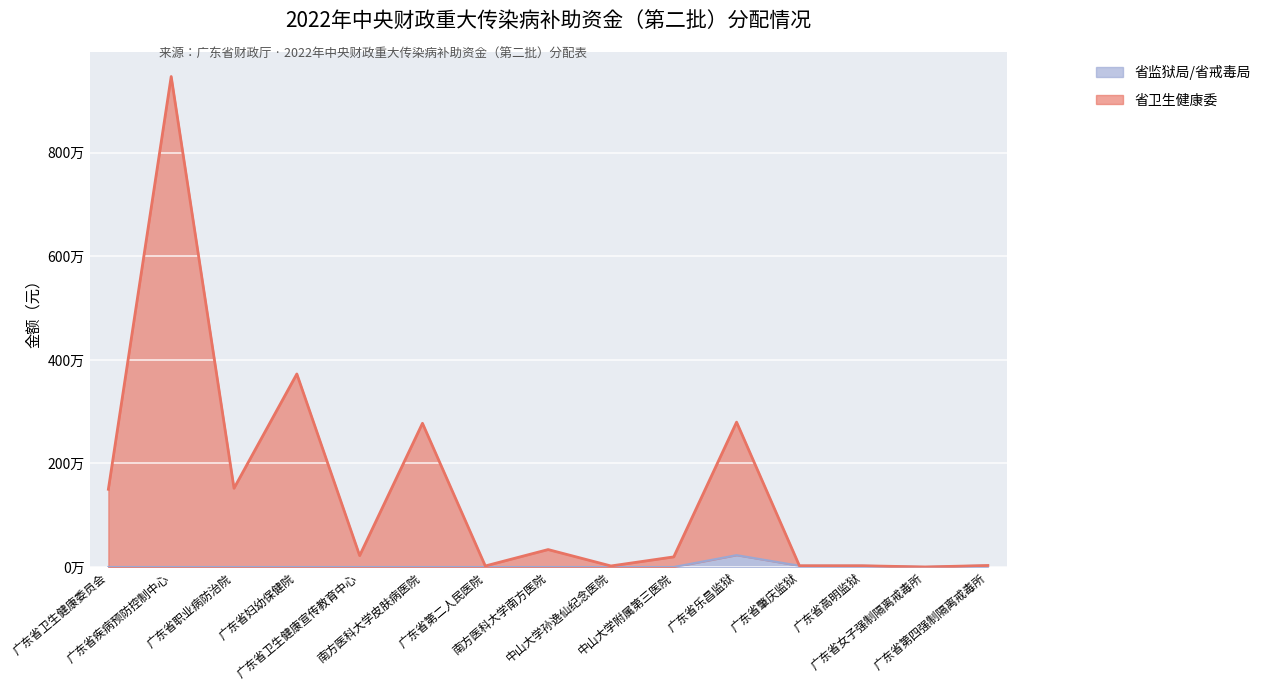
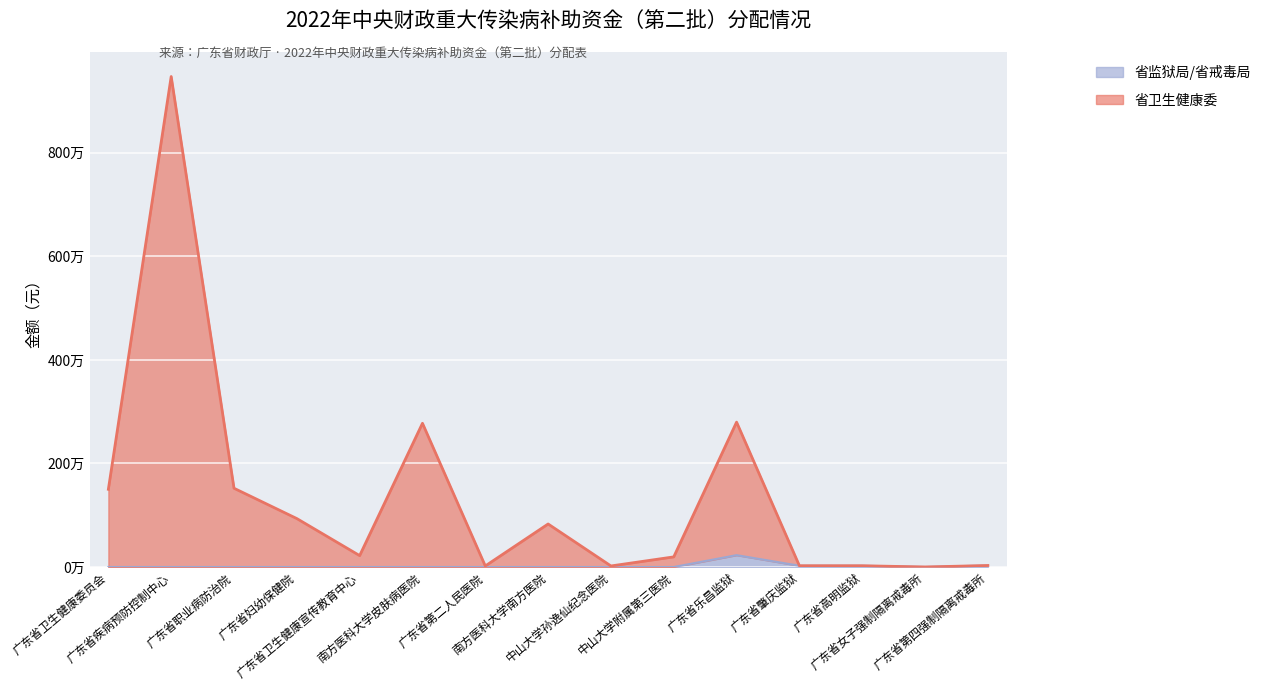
省卫生健康委, 广东省妇幼保健院: 370万 -> 90万
省卫生健康委, 南方医科大学南方医院: 30万 -> 80万
